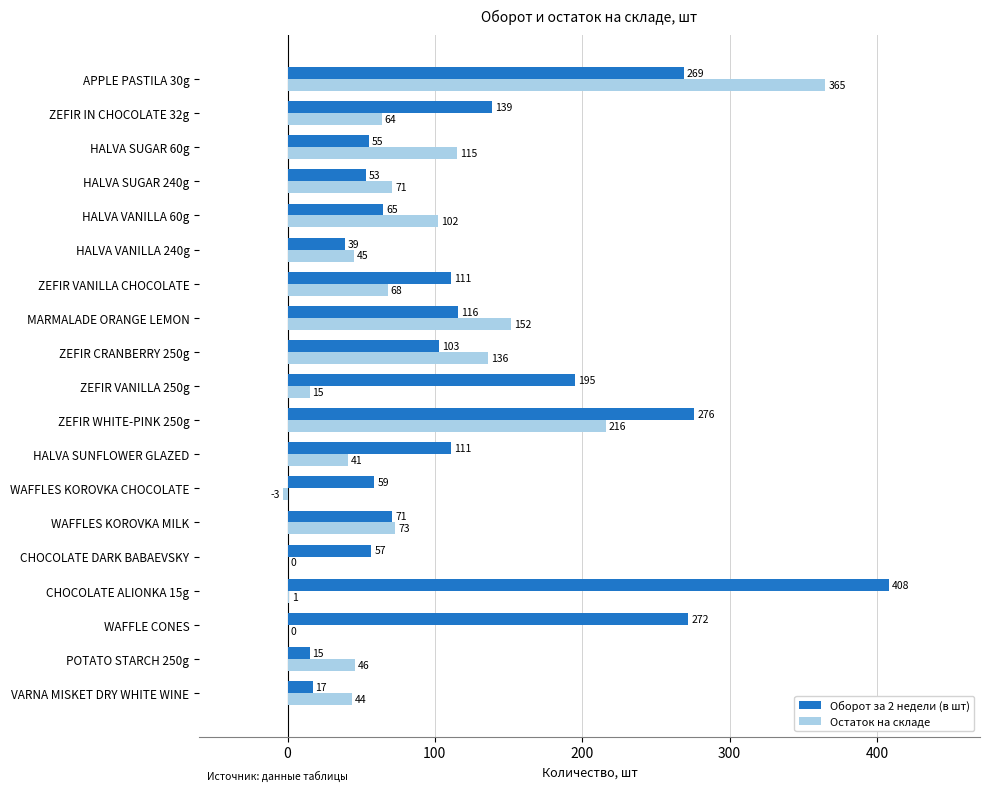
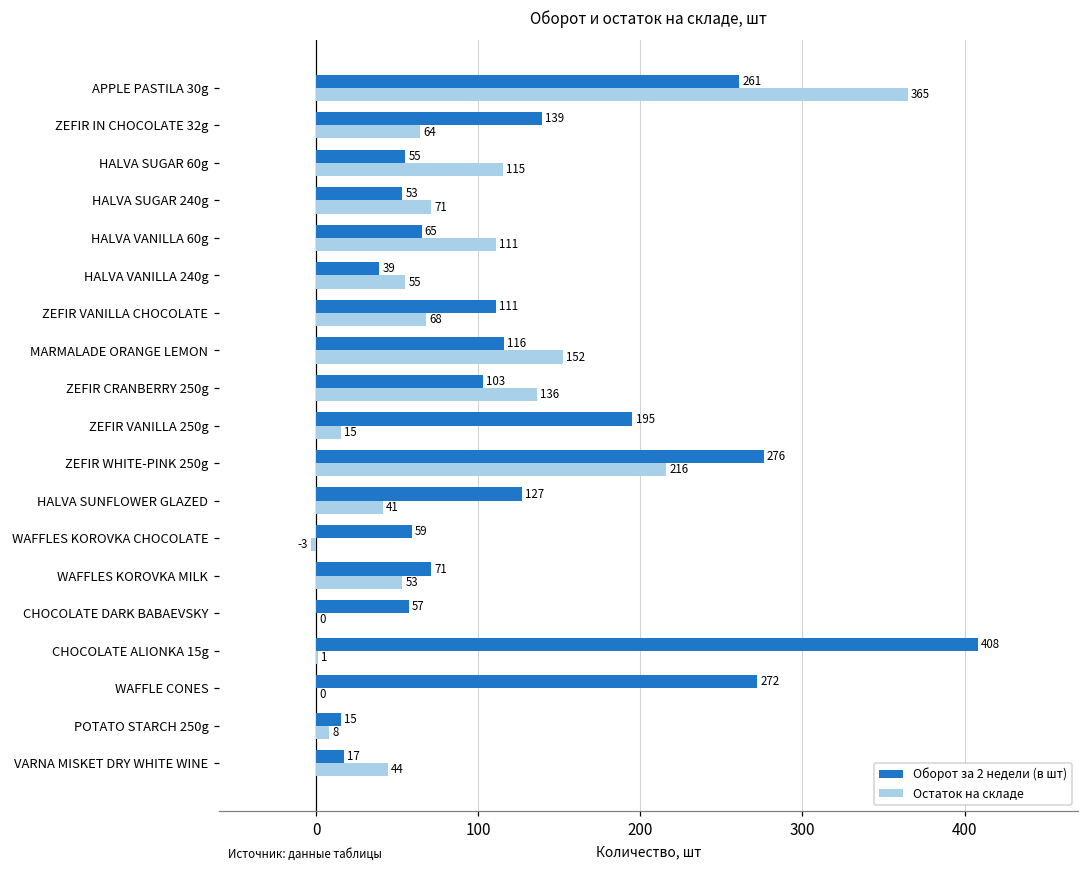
Оборот за 2 недели (в шт), APPLE PASTILA 30g: 269 -> 261
Остаток на складе, HALVA VANILLA 60g: 102 -> 111
Остаток на складе, HALVA VANILLA 240g: 45 -> 55
Оборот за 2 недели (в шт), HALVA SUNFLOWER GLAZED: 111 -> 127
Остаток на складе, WAFFLES KOROVKA MILK: 73 -> 53
Остаток на складе, POTATO STARCH 250g: 46 -> 8
